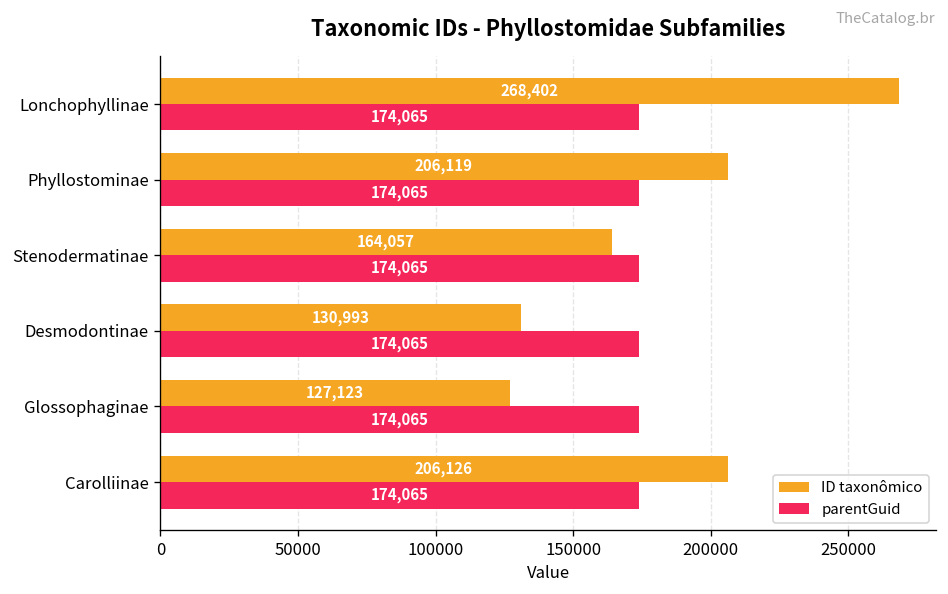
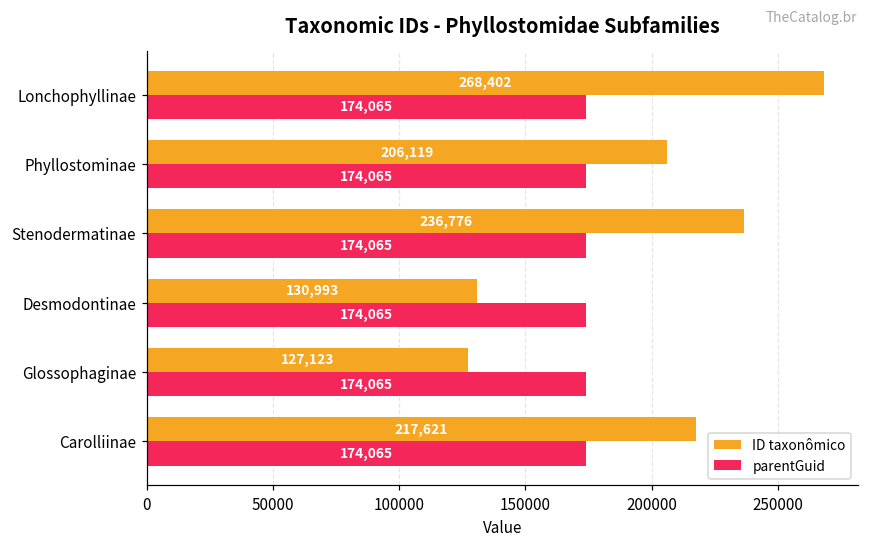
ID taxonômico, Stenodermatinae: 164,057 -> 236,776
ID taxonômico, Carolliinae: 206,126 -> 217,621
